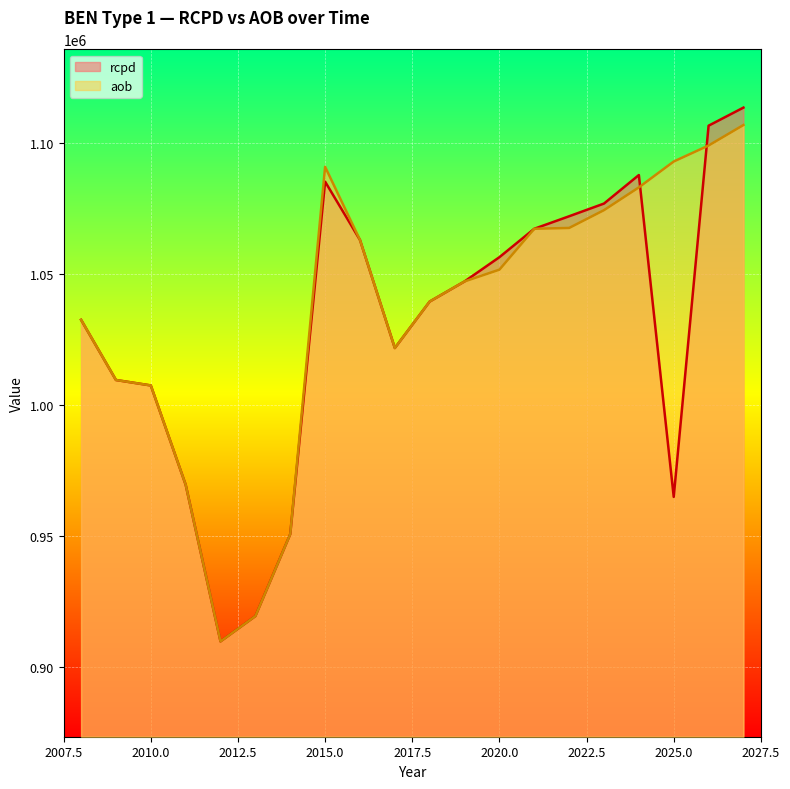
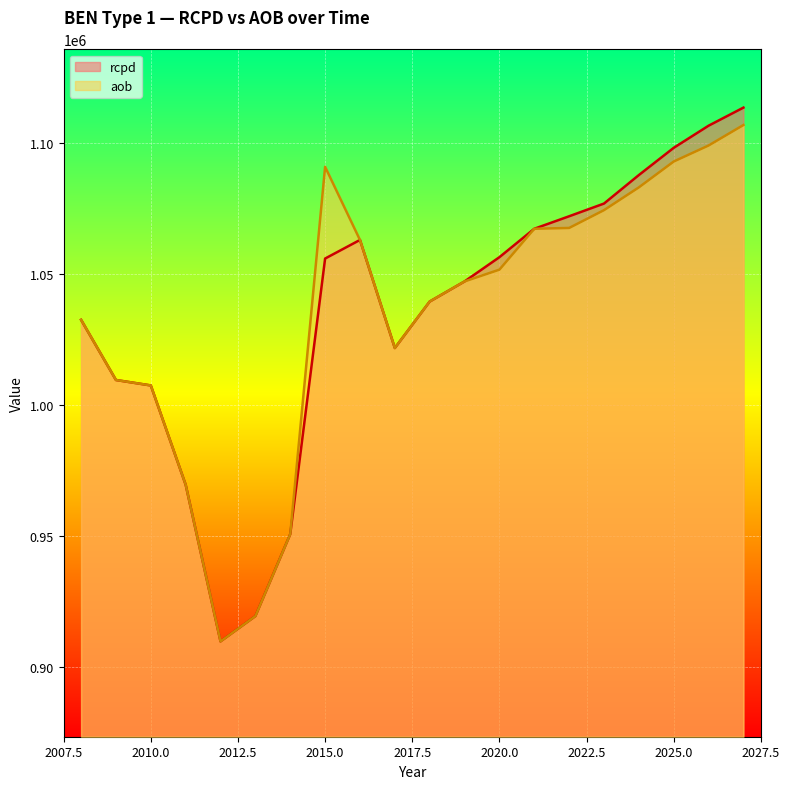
rcpd, 2015.0: 1085000 -> 1056000
rcpd, 2025.0: 965000 -> 1098000
